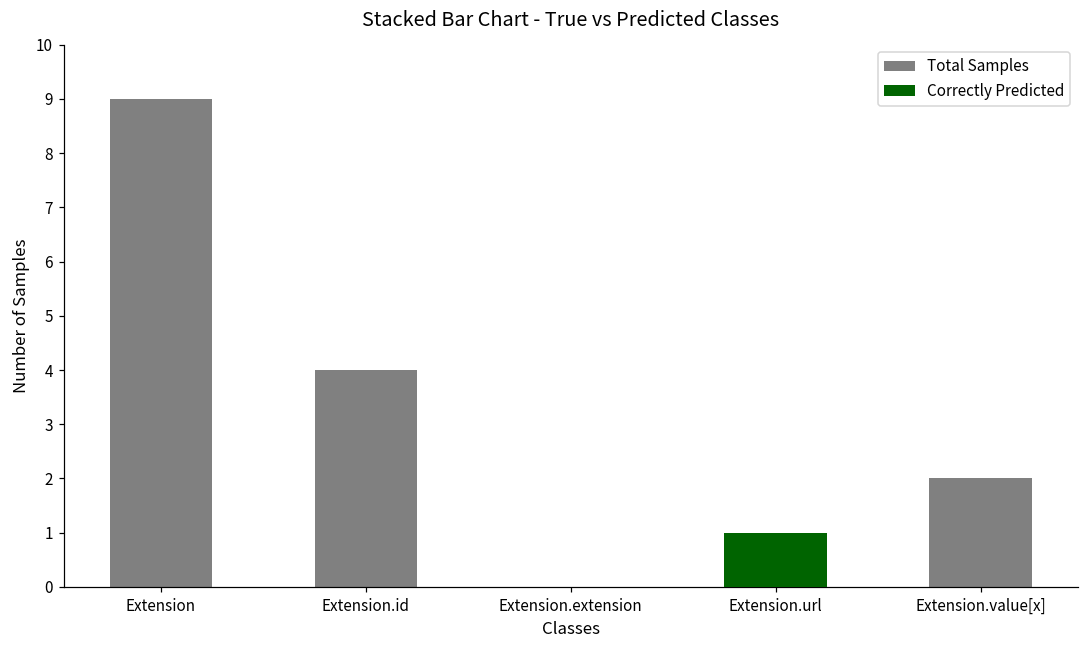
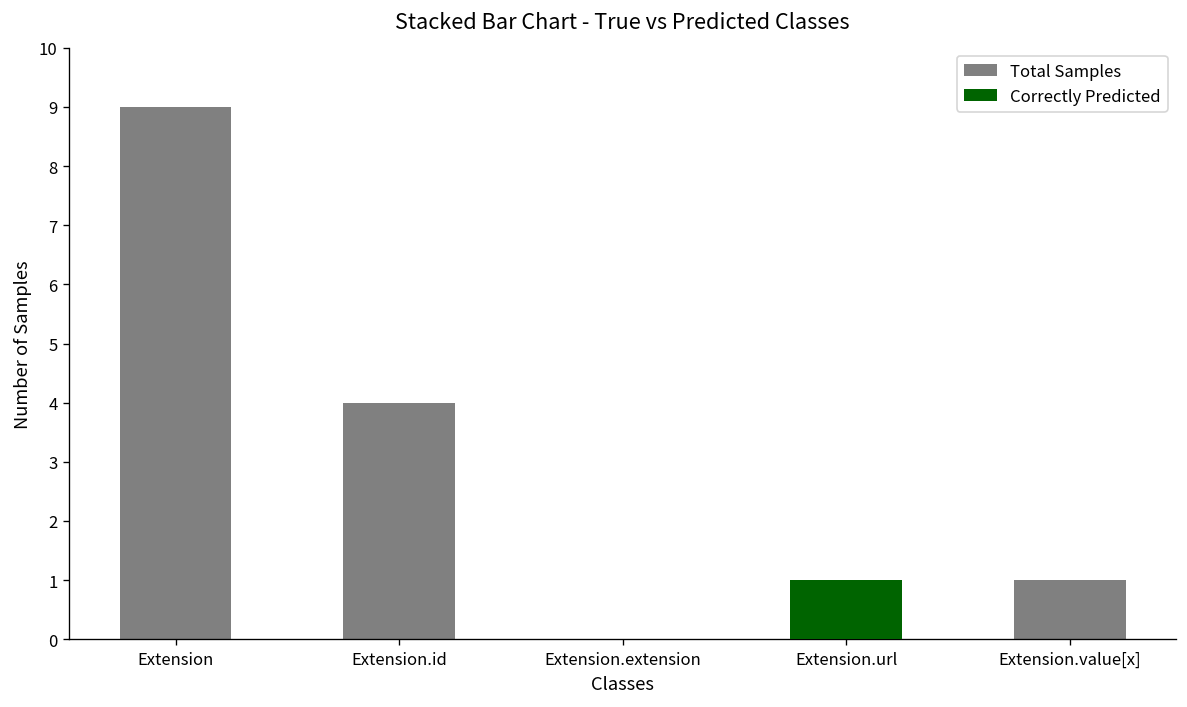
Total Samples, Extension.value[x]: 2 -> 1
